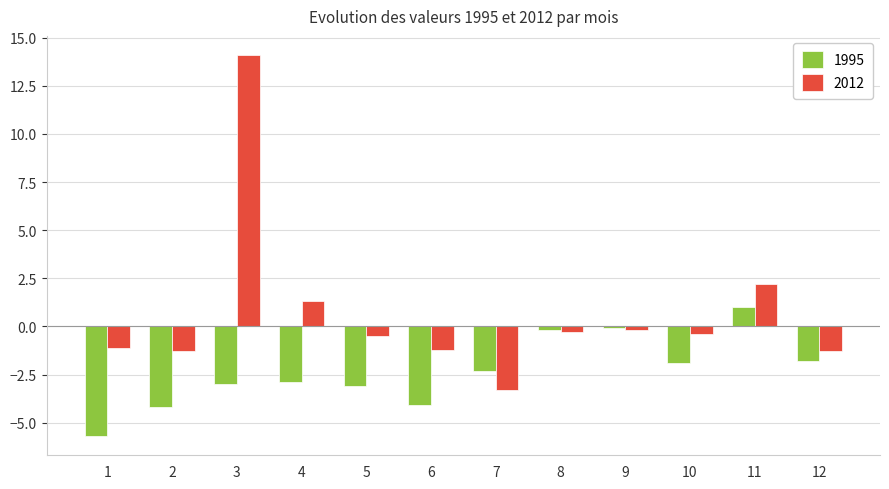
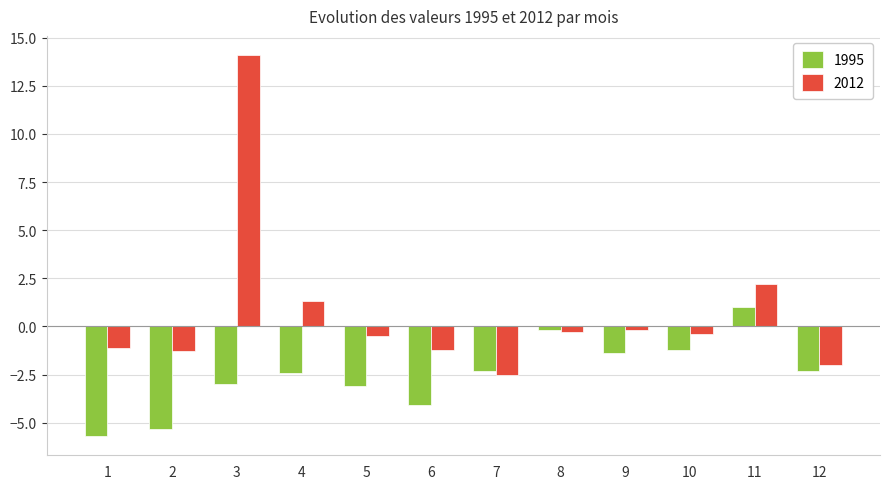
1995, 2: -4.2 -> -5.3
1995, 4: -2.9 -> -2.4
2012, 7: -3.3 -> -2.5
1995, 9: -0.1 -> -1.4
1995, 10: -1.9 -> -1.2
1995, 12: -1.8 -> -2.3
2012, 12: -1.3 -> -2.0
